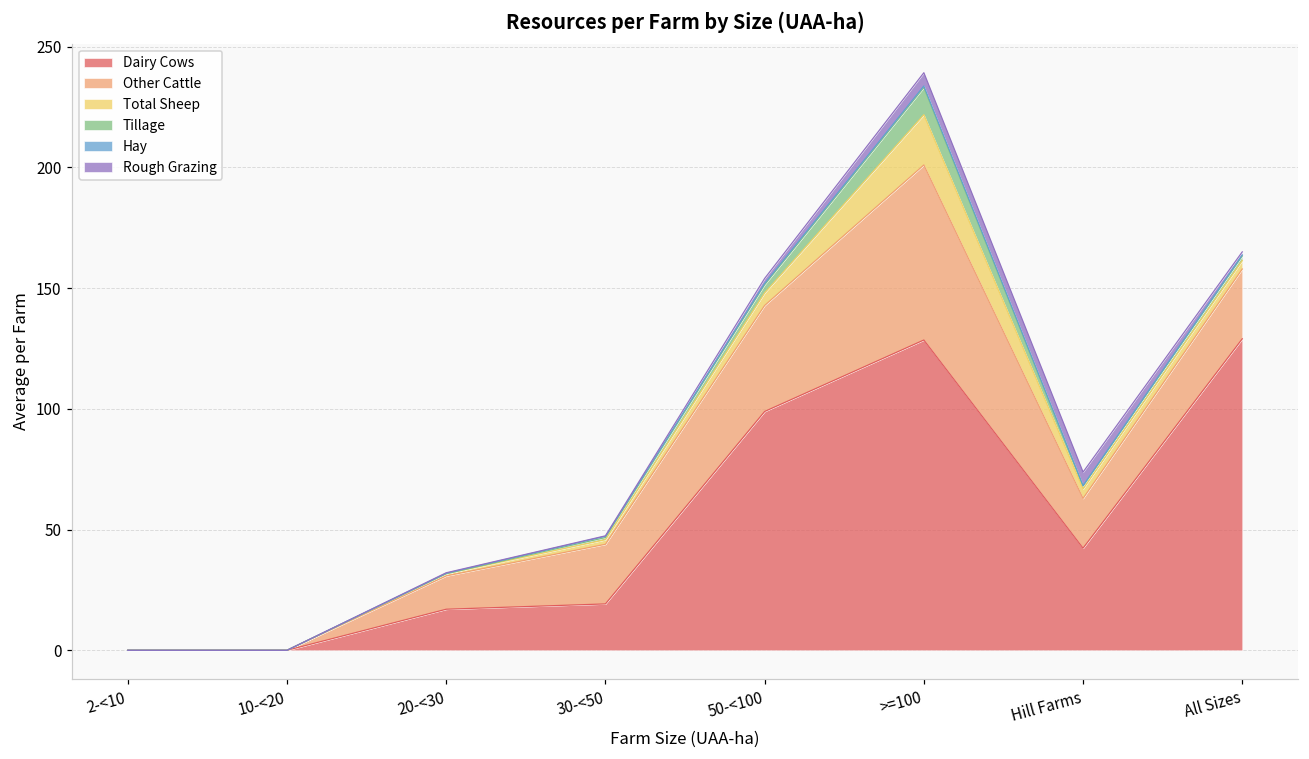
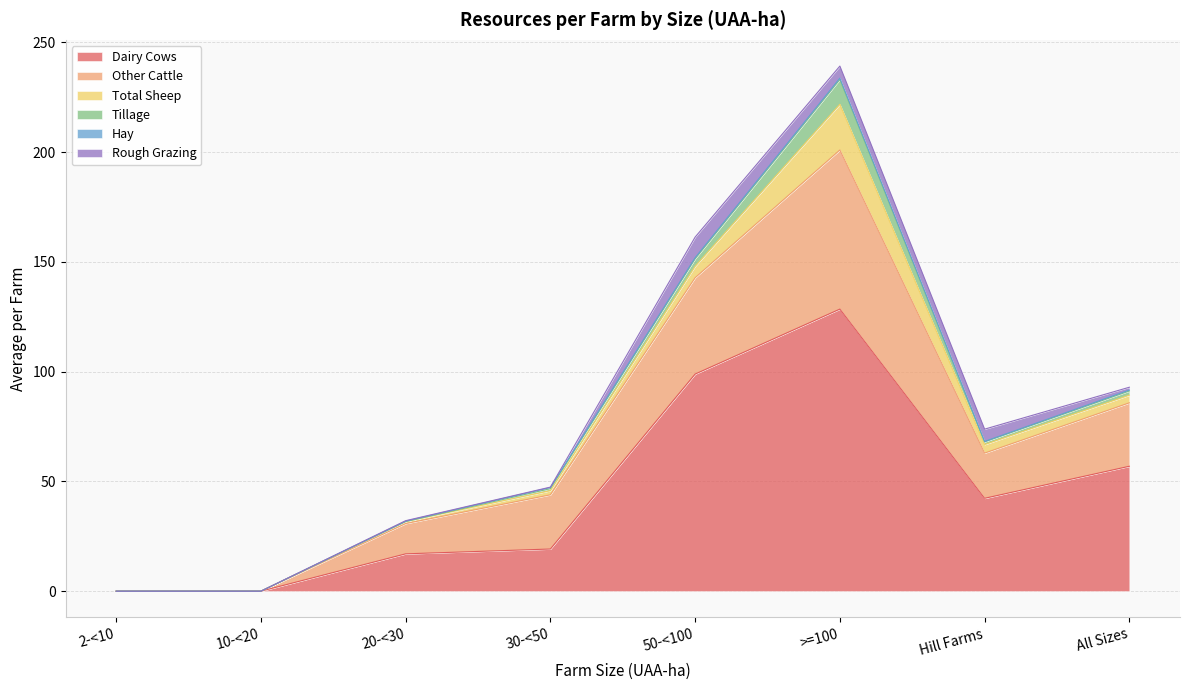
Rough Grazing, 50-<100: 2 -> 9
Dairy Cows, All Sizes: 129 -> 57
